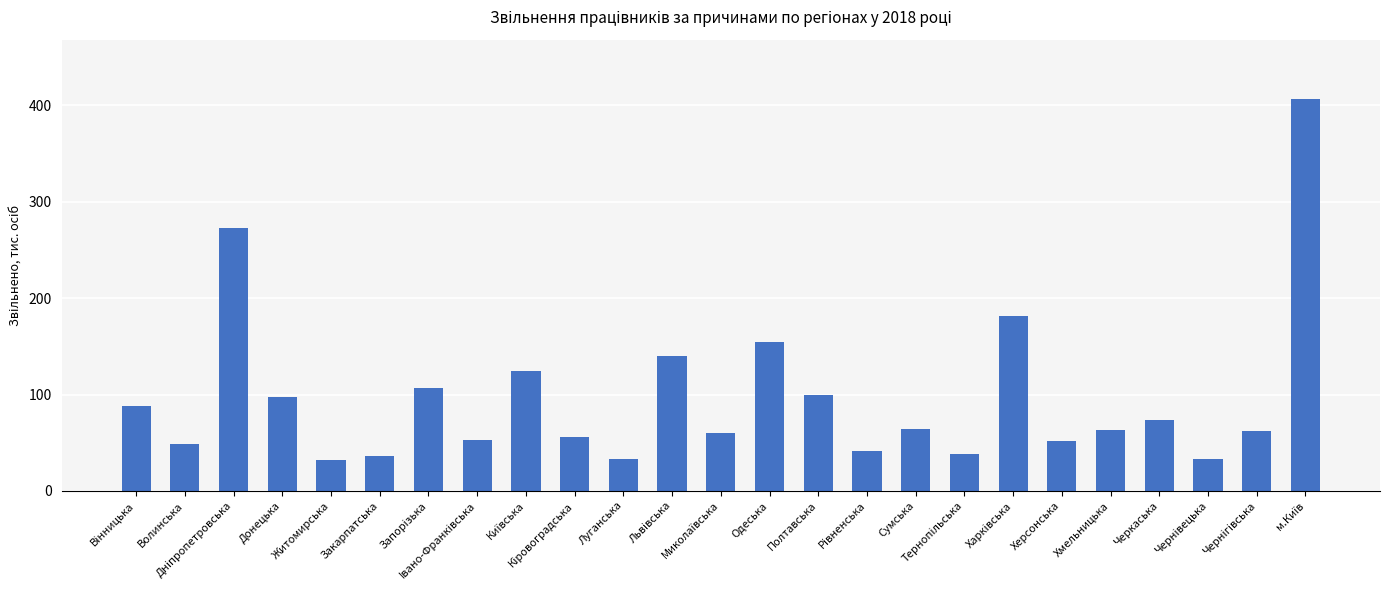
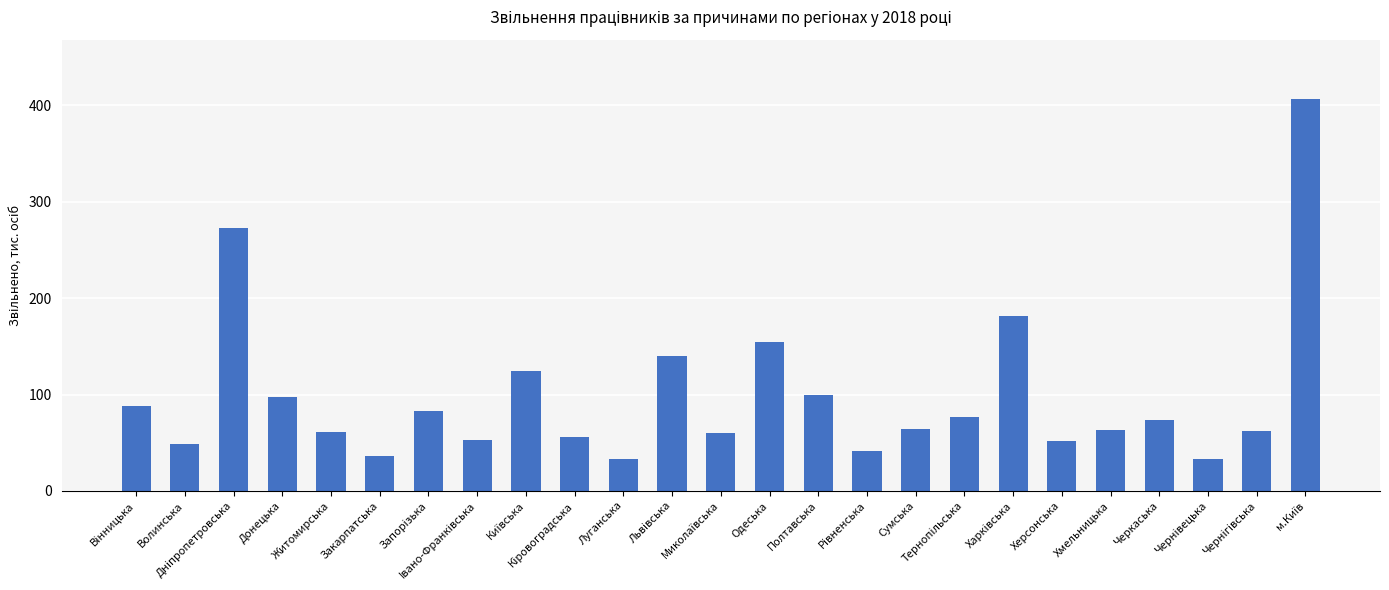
Житомирська: 30 -> 60
Запорізька: 110 -> 80
Тернопільська: 40 -> 80
